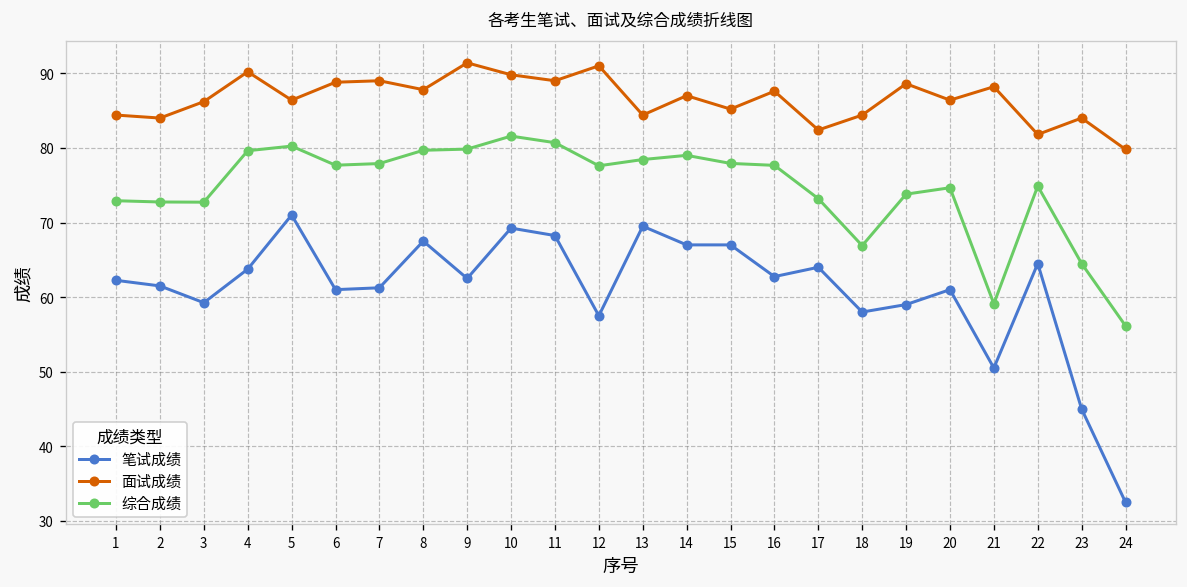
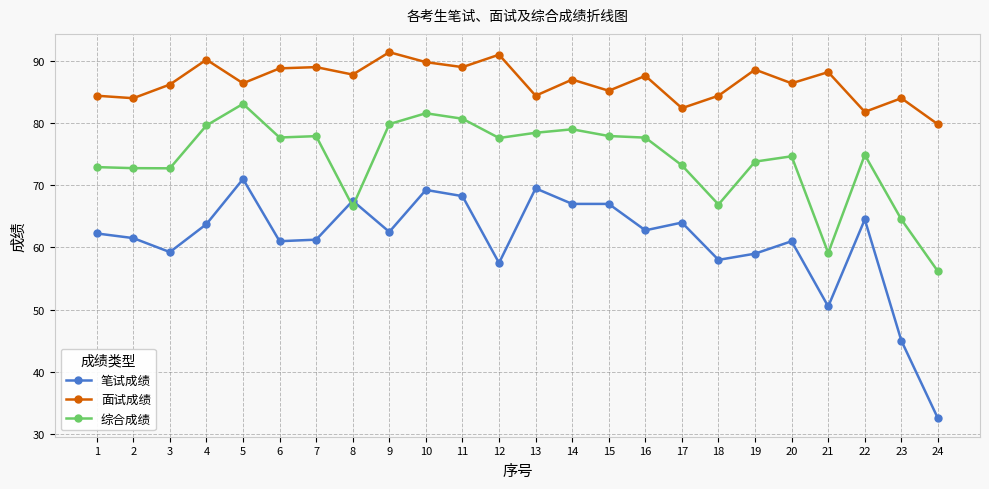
综合成绩, 5: 80 -> 83
综合成绩, 8: 80 -> 67
